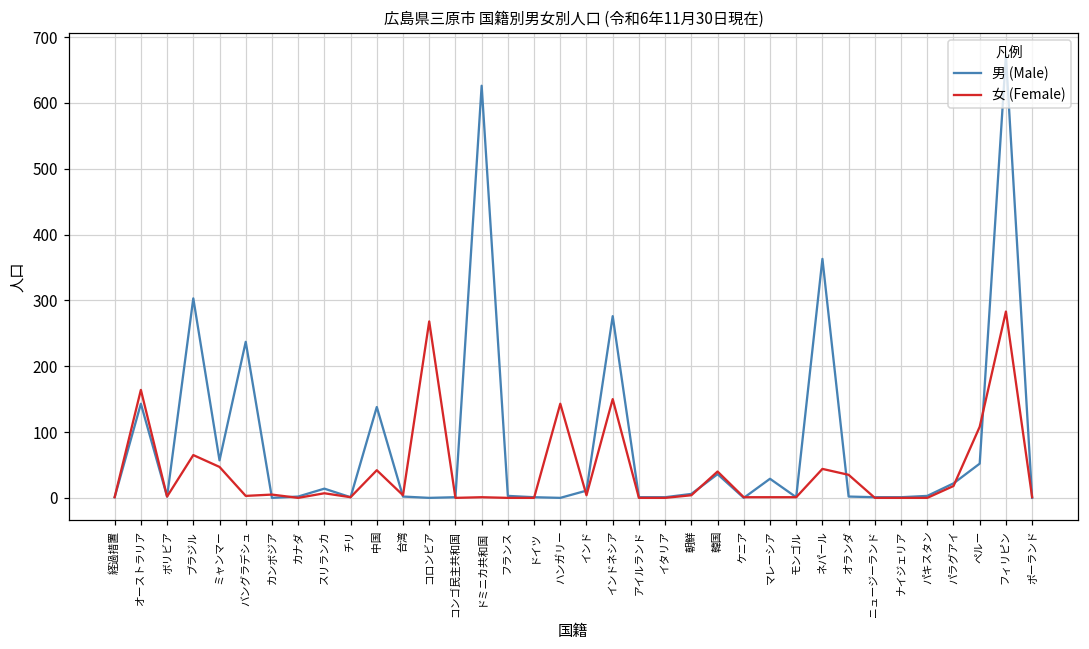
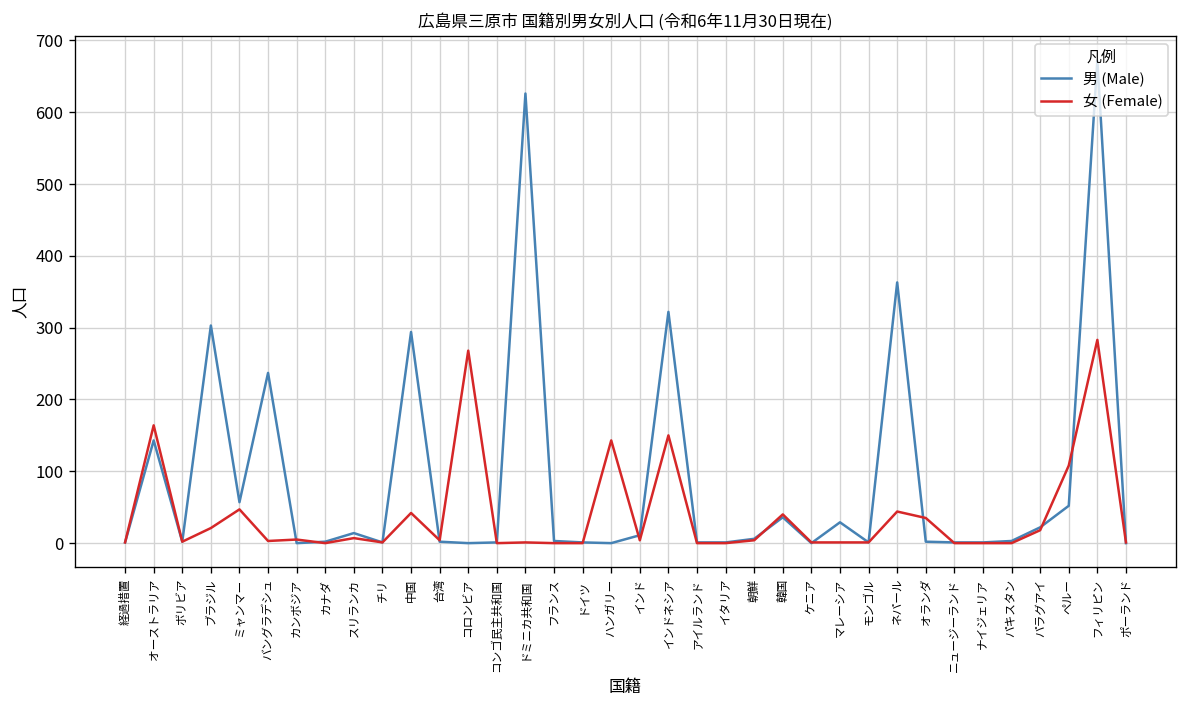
女 (Female), ブラジル: 70 -> 20
男 (Male), 中国: 140 -> 290
男 (Male), インドネシア: 280 -> 320
